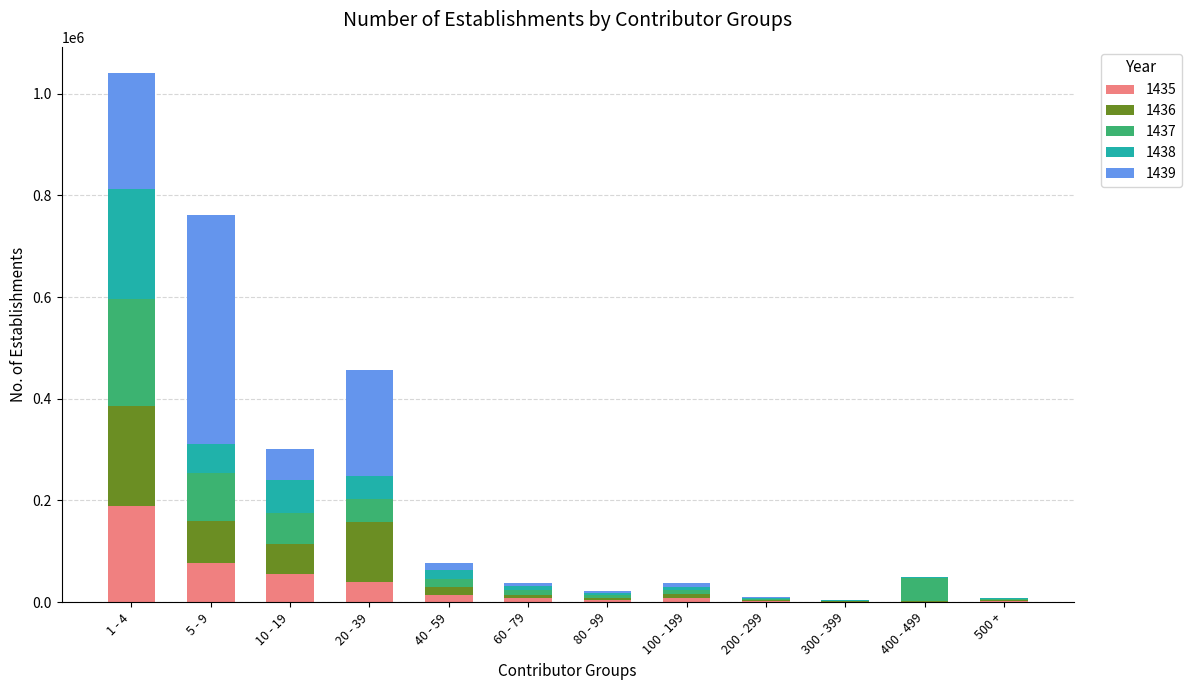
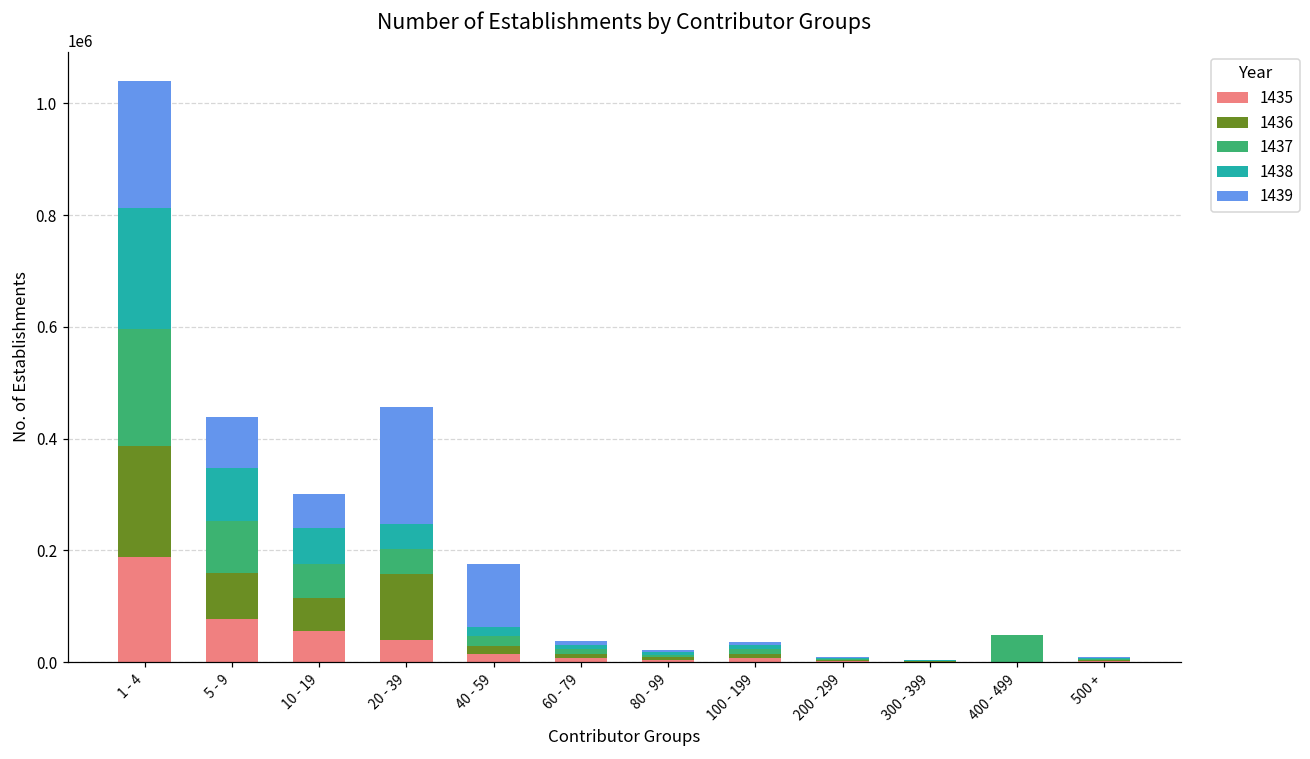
1438, 5 - 9: 60000 -> 90000
1439, 5 - 9: 450000 -> 90000
1439, 40 - 59: 10000 -> 110000
